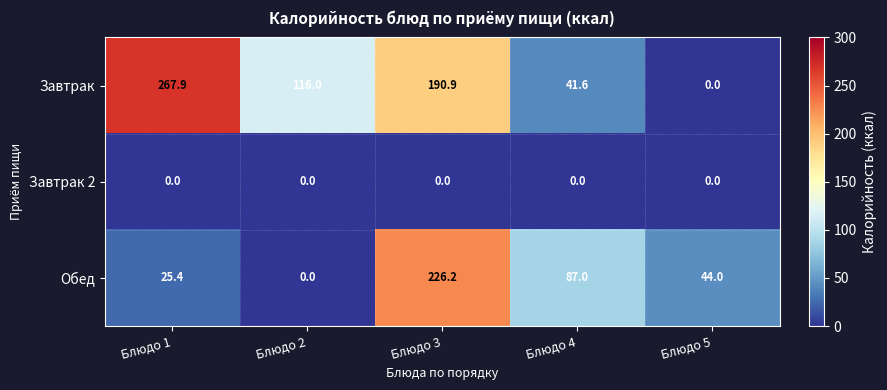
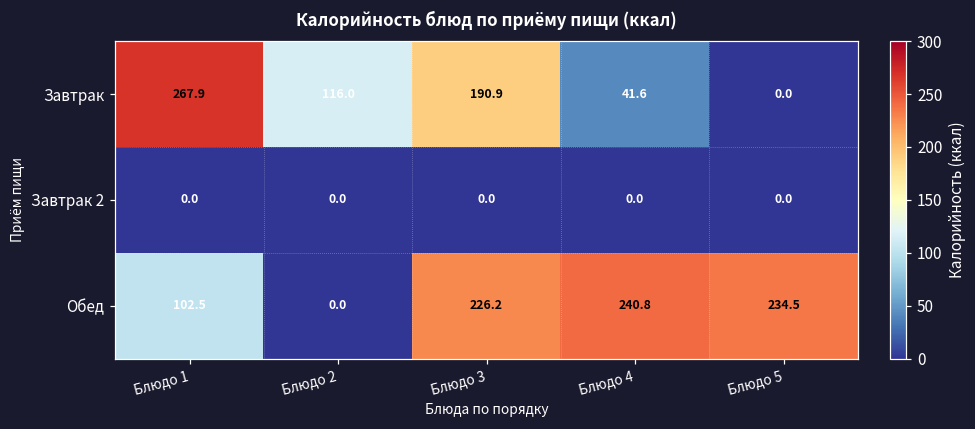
Обед, Блюдо 1: 25.4 -> 102.5
Обед, Блюдо 4: 87.0 -> 240.8
Обед, Блюдо 5: 44.0 -> 234.5
